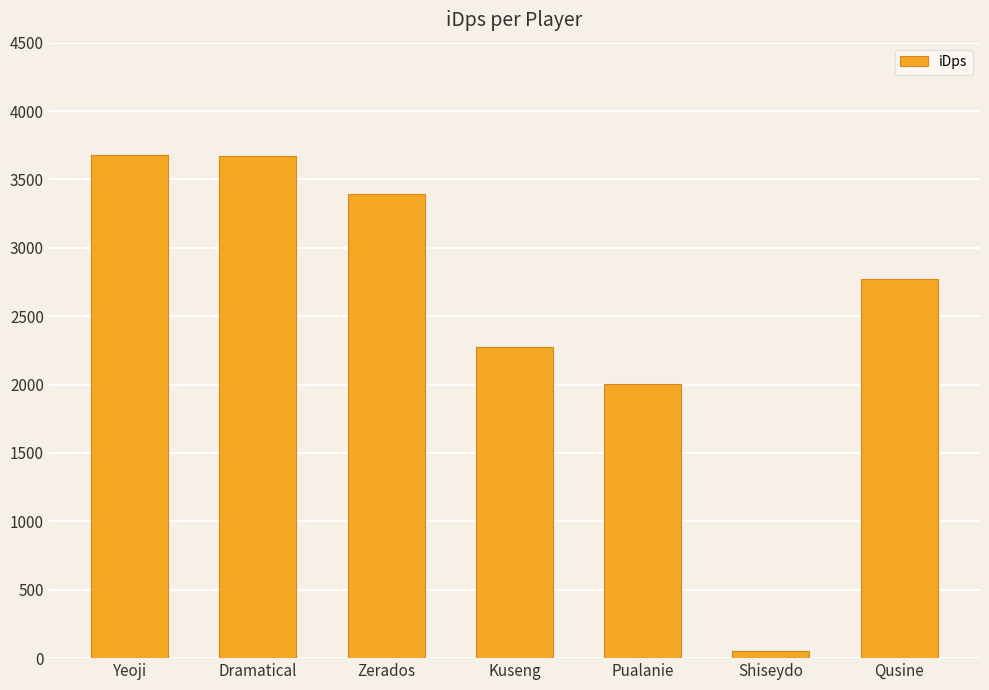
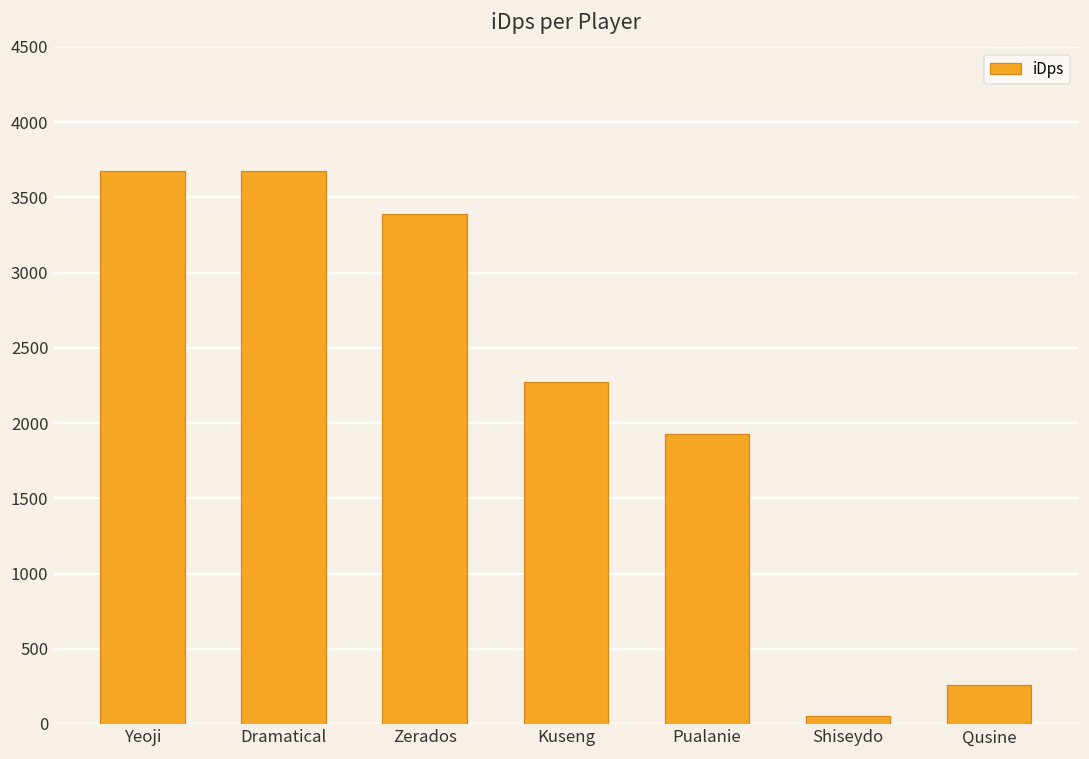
Pualanie: 2000 -> 1930
Qusine: 2770 -> 260
